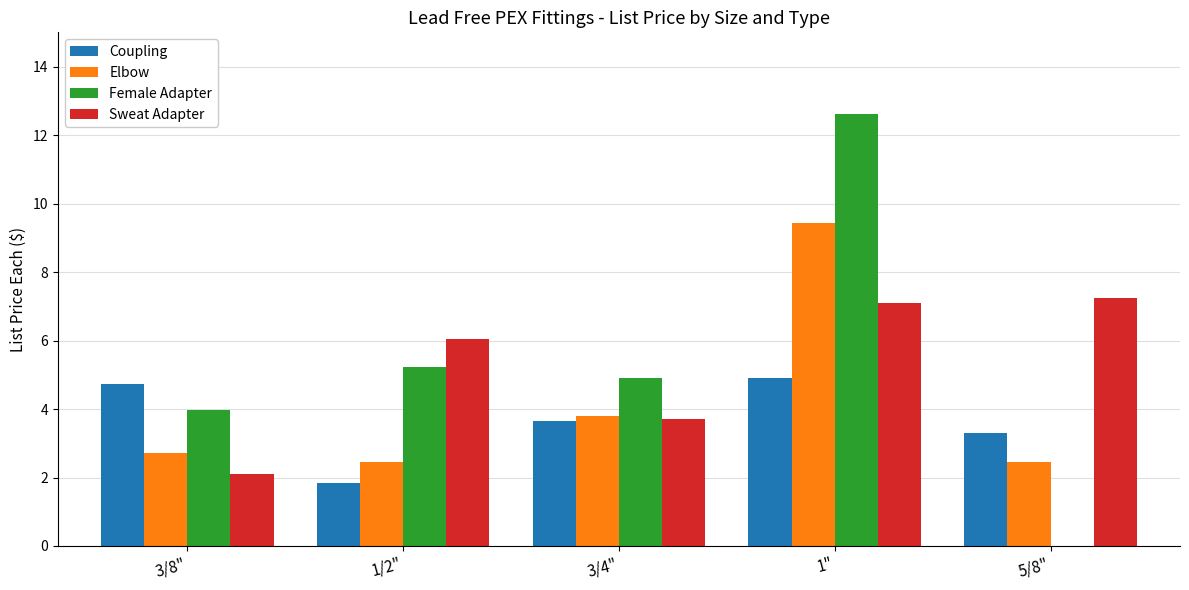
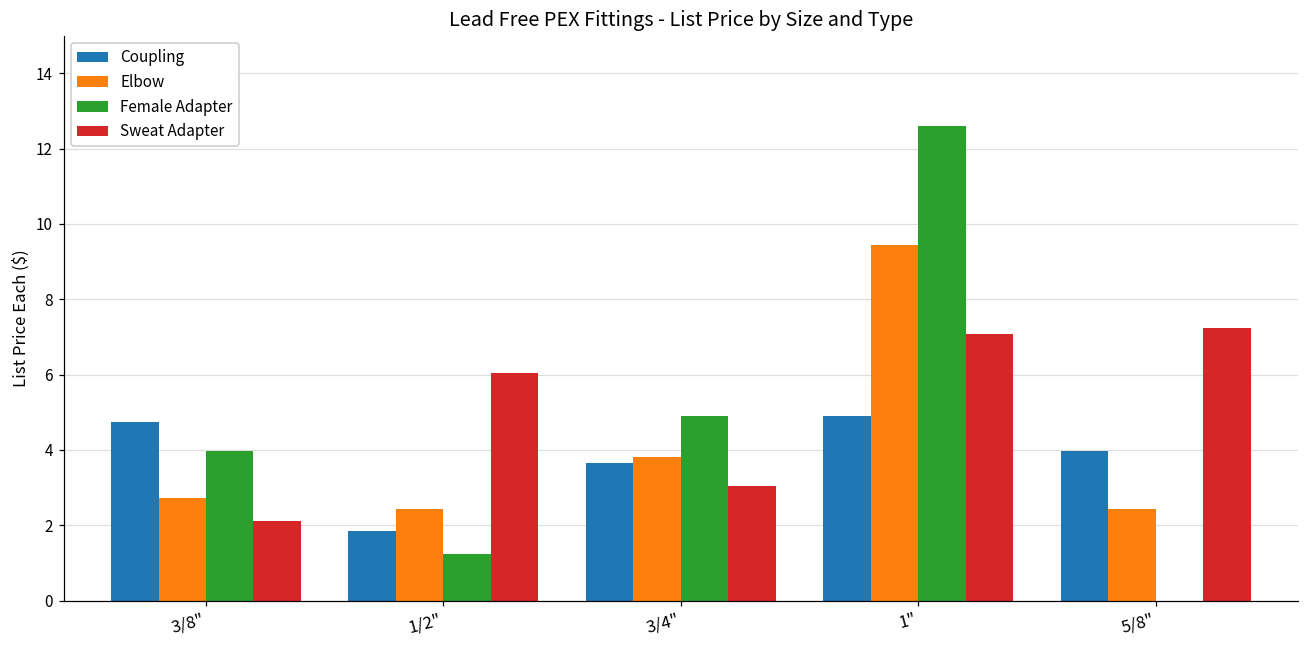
Female Adapter, 1/2": 5.2 -> 1.2
Sweat Adapter, 3/4": 3.7 -> 3.0
Coupling, 5/8": 3.3 -> 4.0
